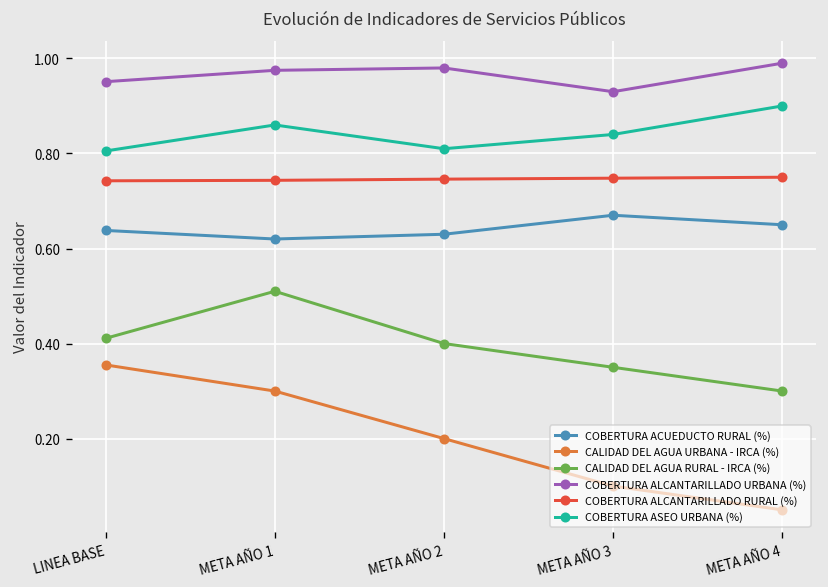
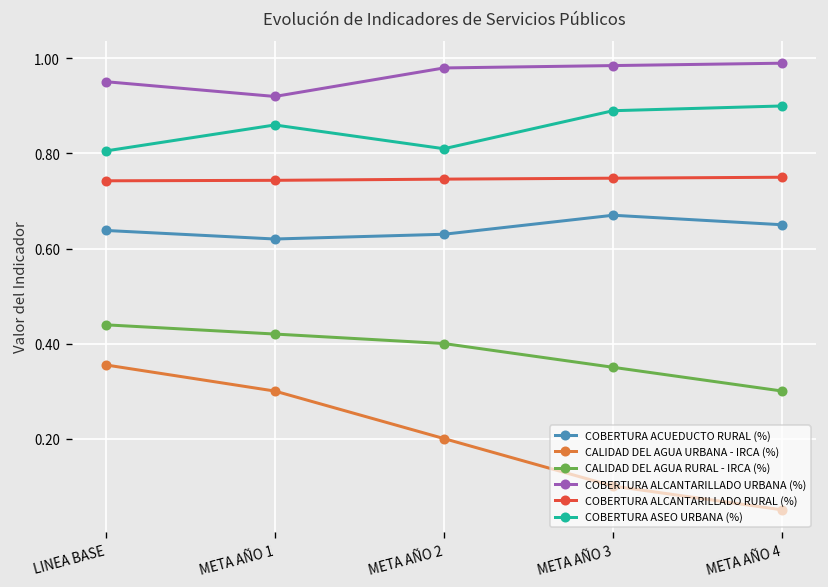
CALIDAD DEL AGUA RURAL - IRCA (%), LINEA BASE: 0.41 -> 0.44
CALIDAD DEL AGUA RURAL - IRCA (%), META AÑO 1: 0.51 -> 0.42
COBERTURA ALCANTARILLADO URBANA (%), META AÑO 1: 0.98 -> 0.92
COBERTURA ALCANTARILLADO URBANA (%), META AÑO 3: 0.93 -> 0.99
COBERTURA ASEO URBANA (%), META AÑO 3: 0.84 -> 0.89
